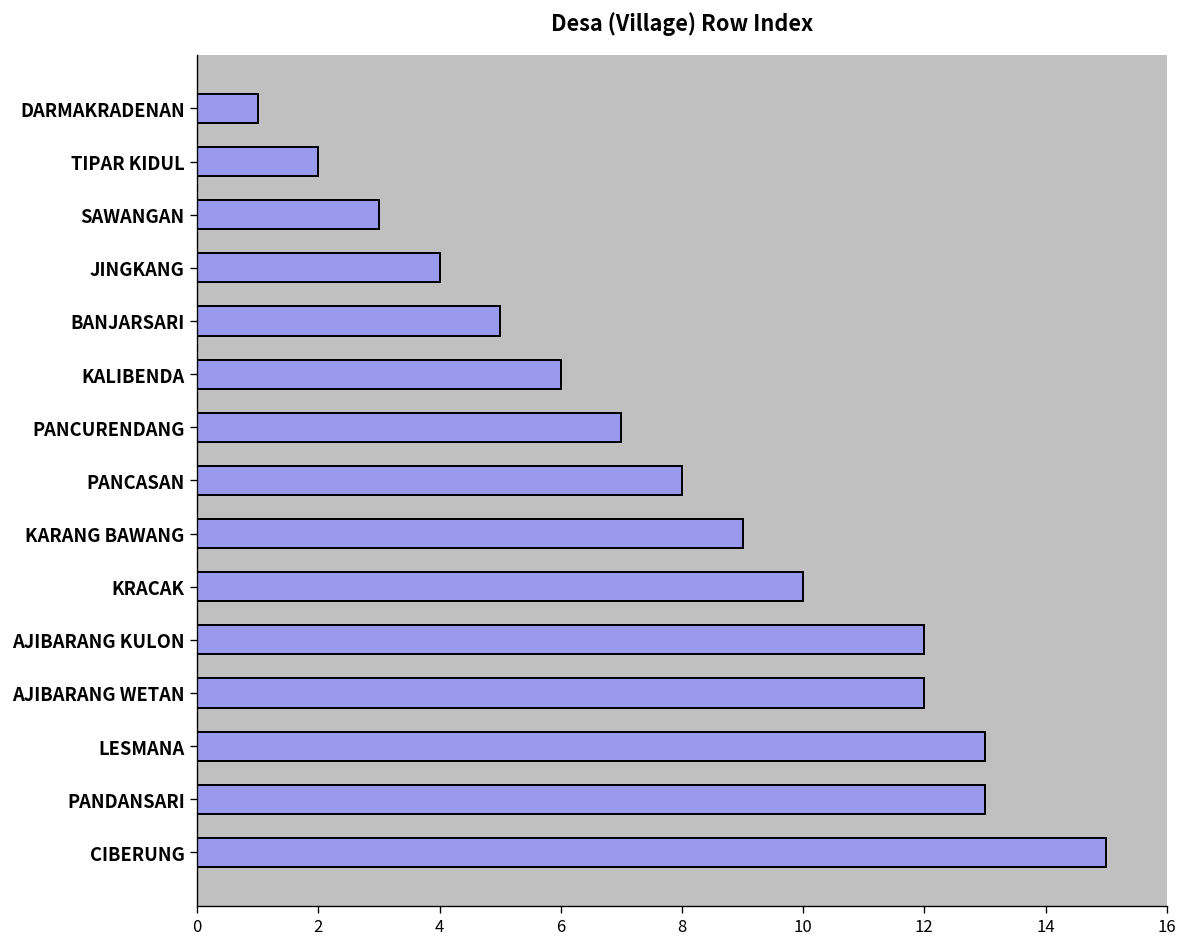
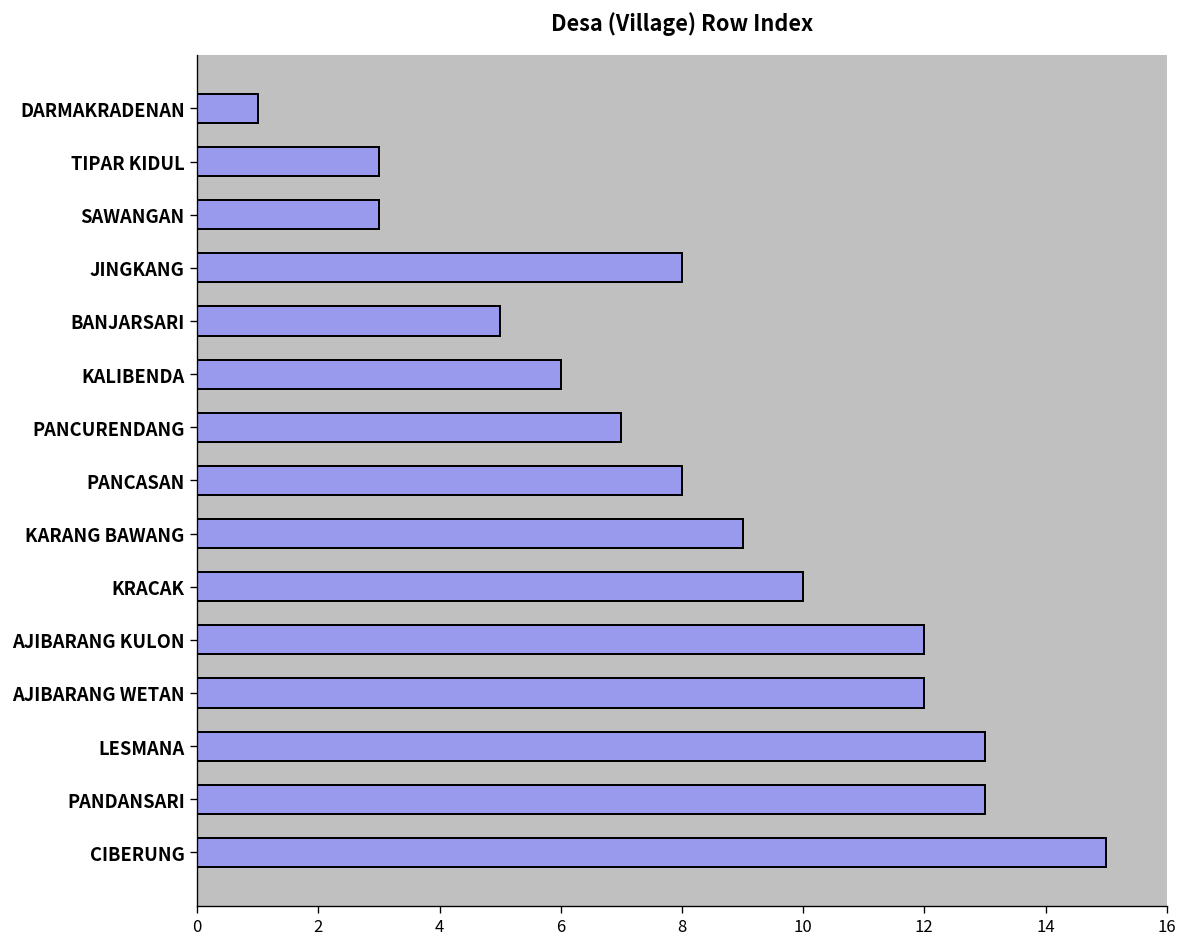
TIPAR KIDUL: 2 -> 3
JINGKANG: 4 -> 8
